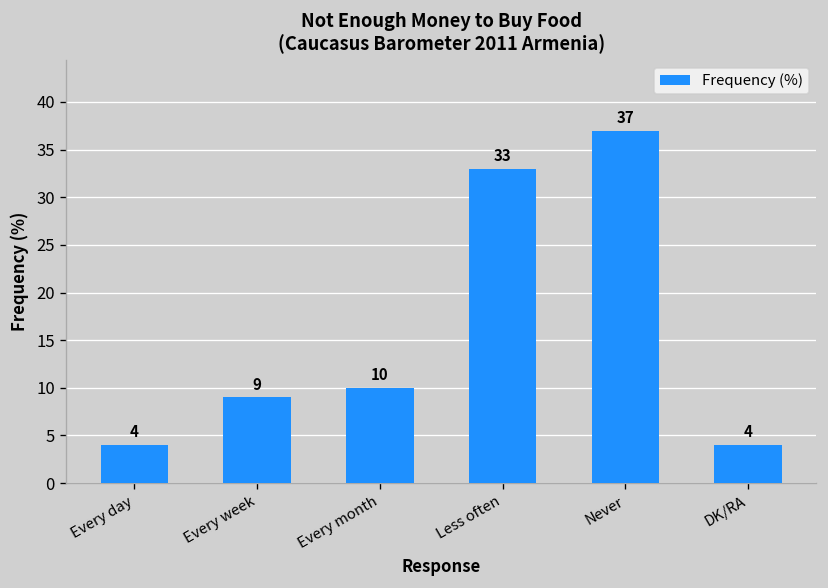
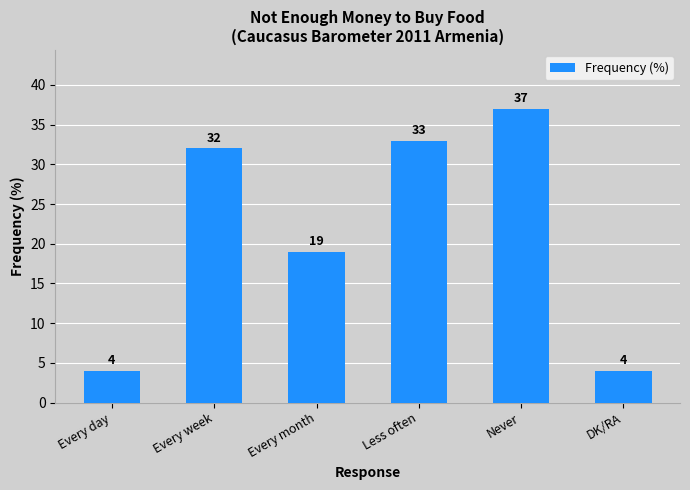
Every week: 9 -> 32
Every month: 10 -> 19
